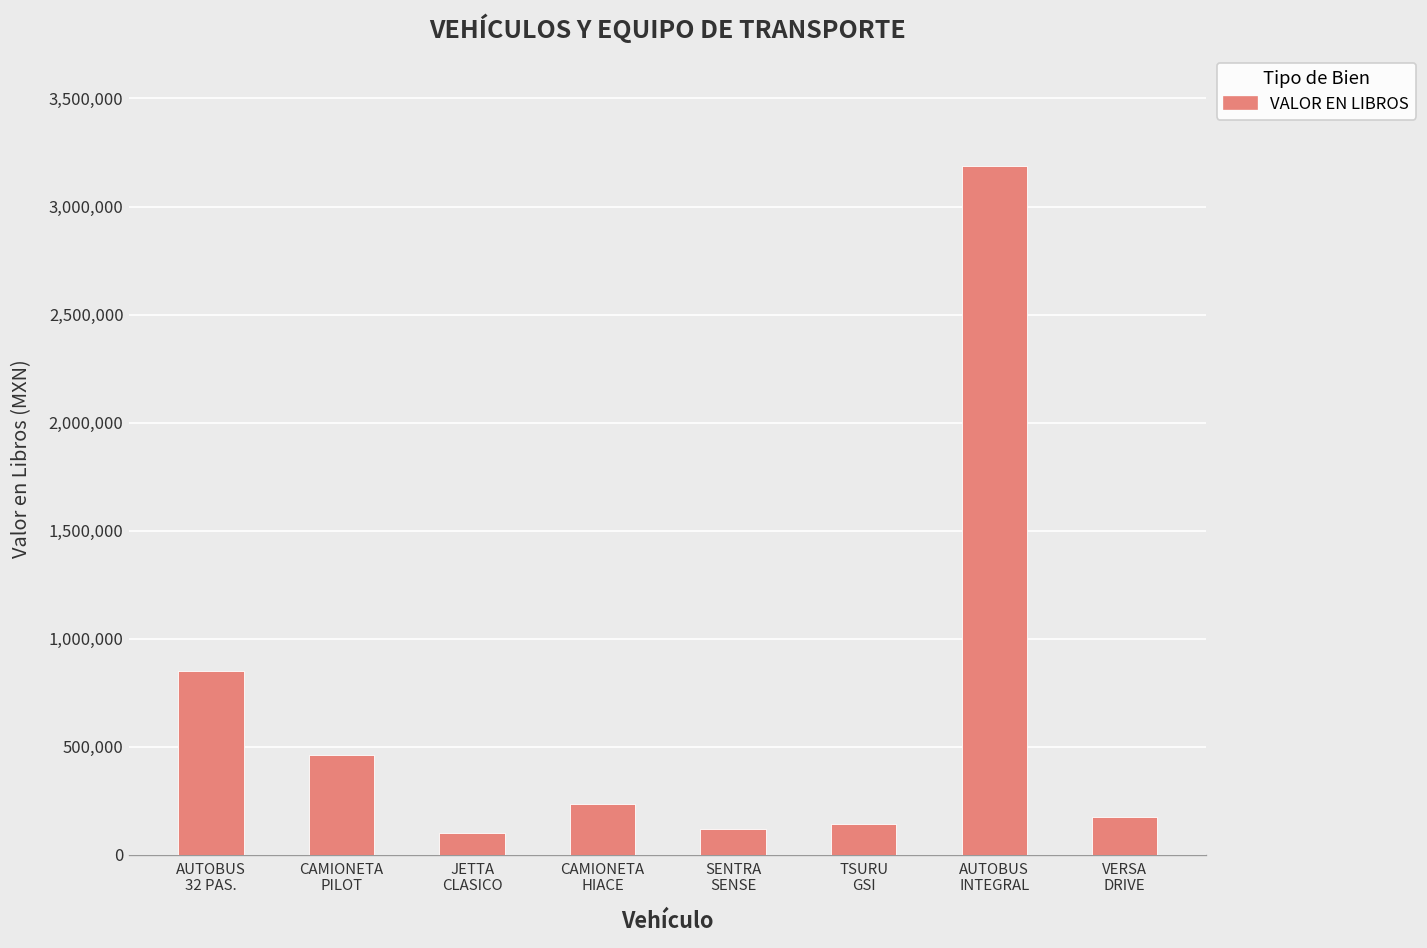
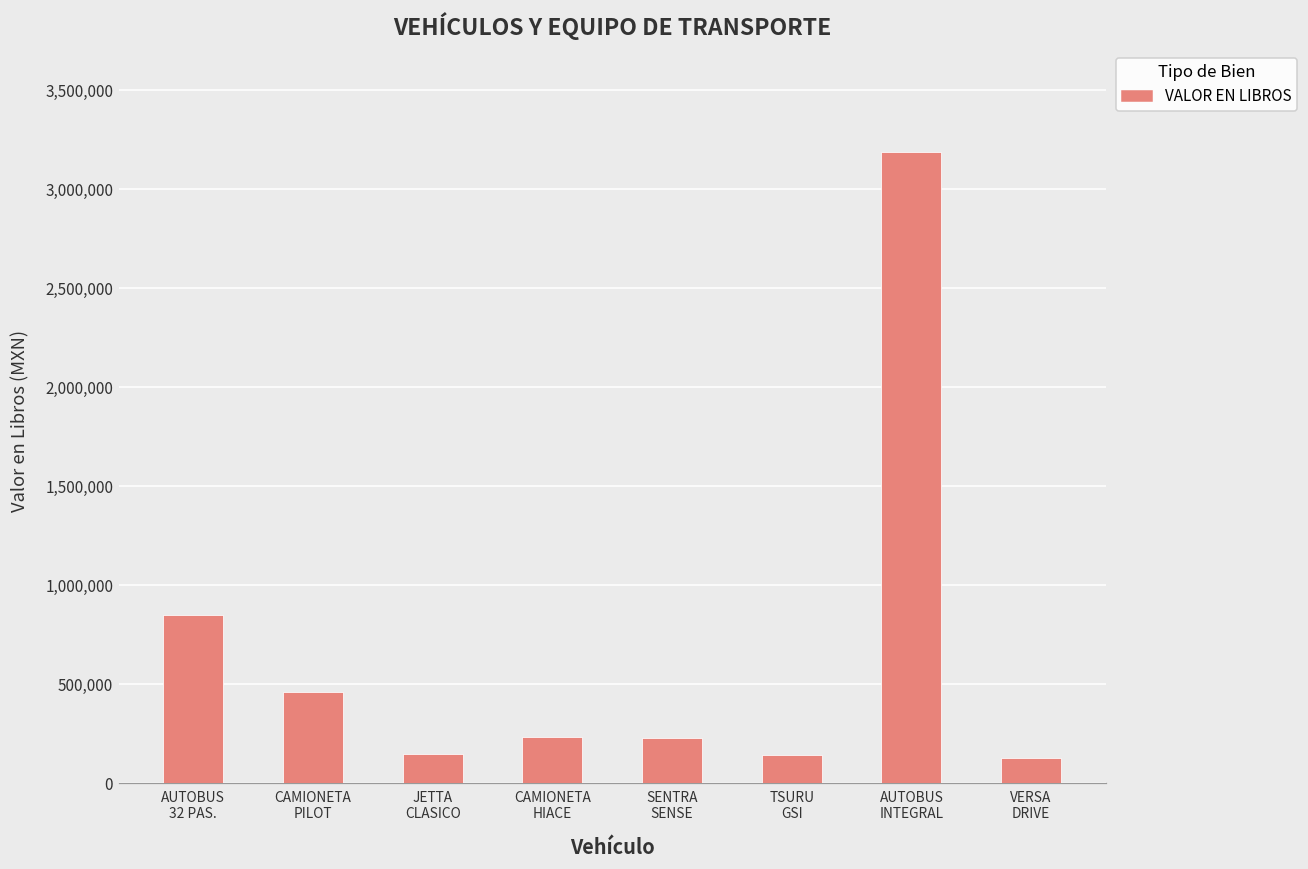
JETTA CLASICO: 100,000 -> 150,000
SENTRA SENSE: 120,000 -> 230,000
VERSA DRIVE: 170,000 -> 130,000
